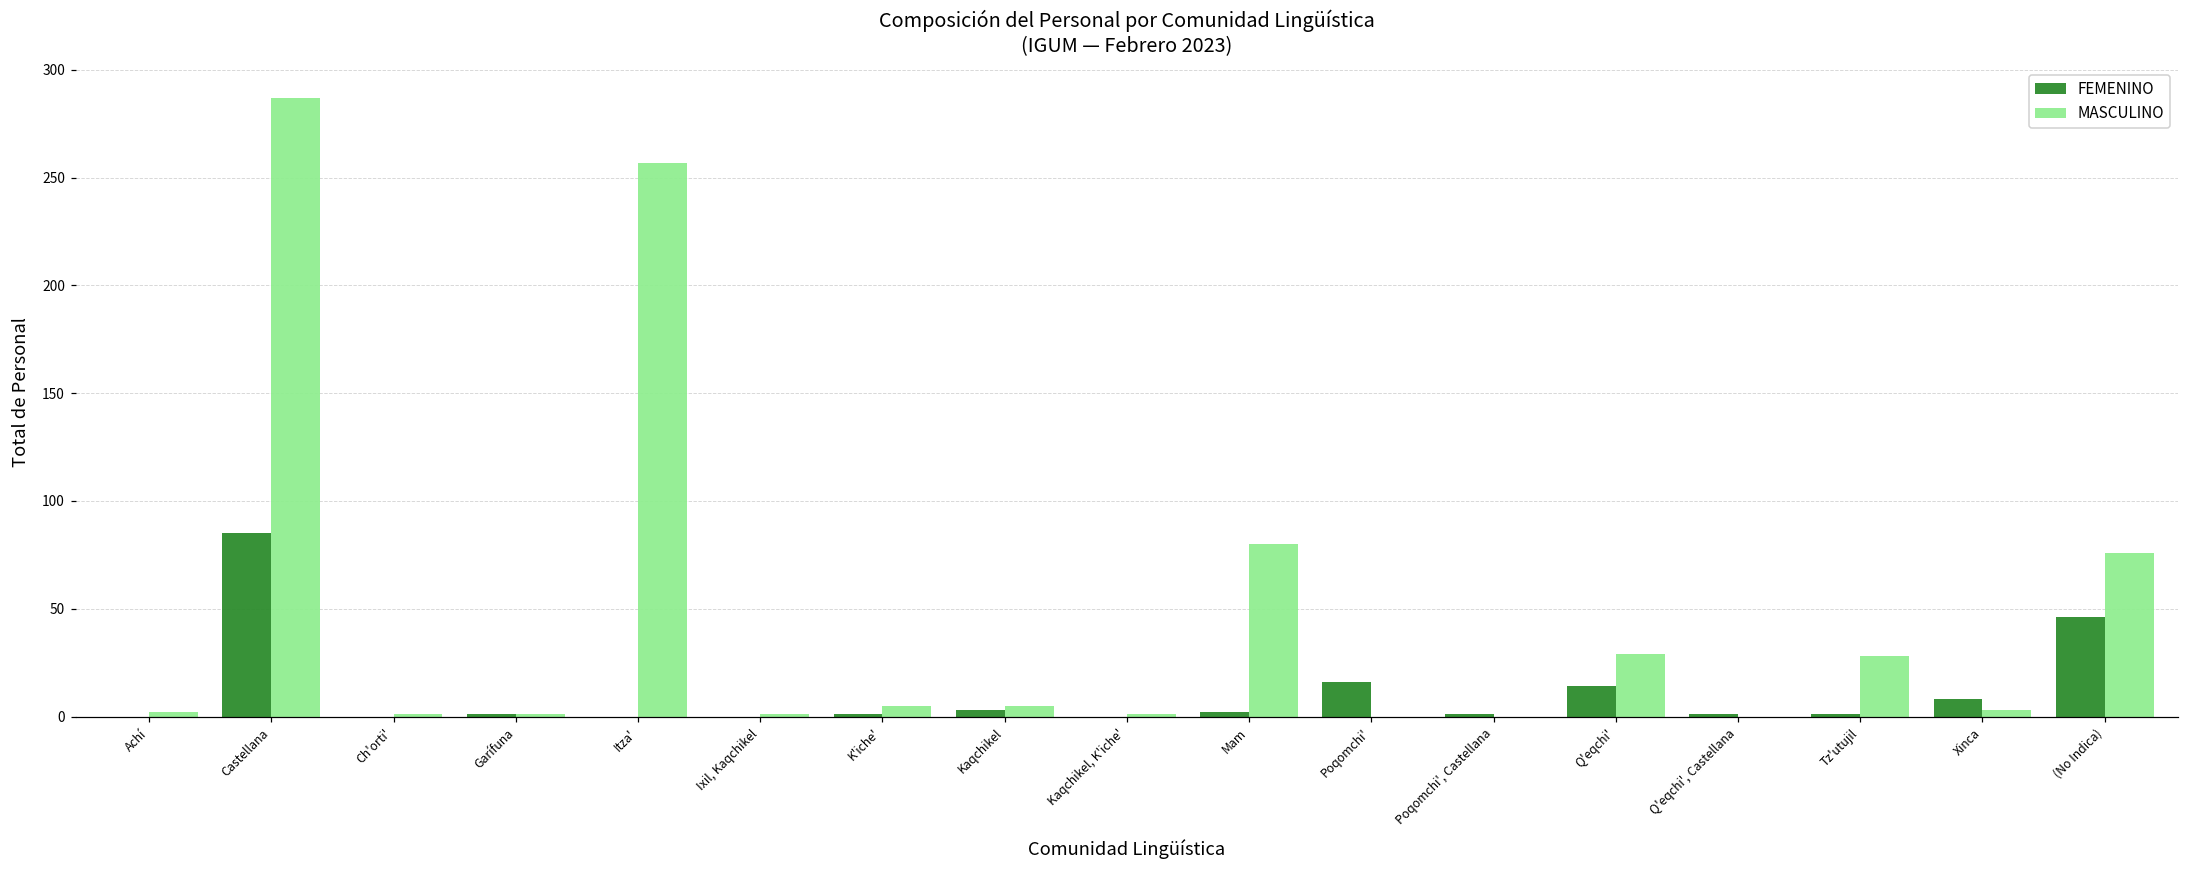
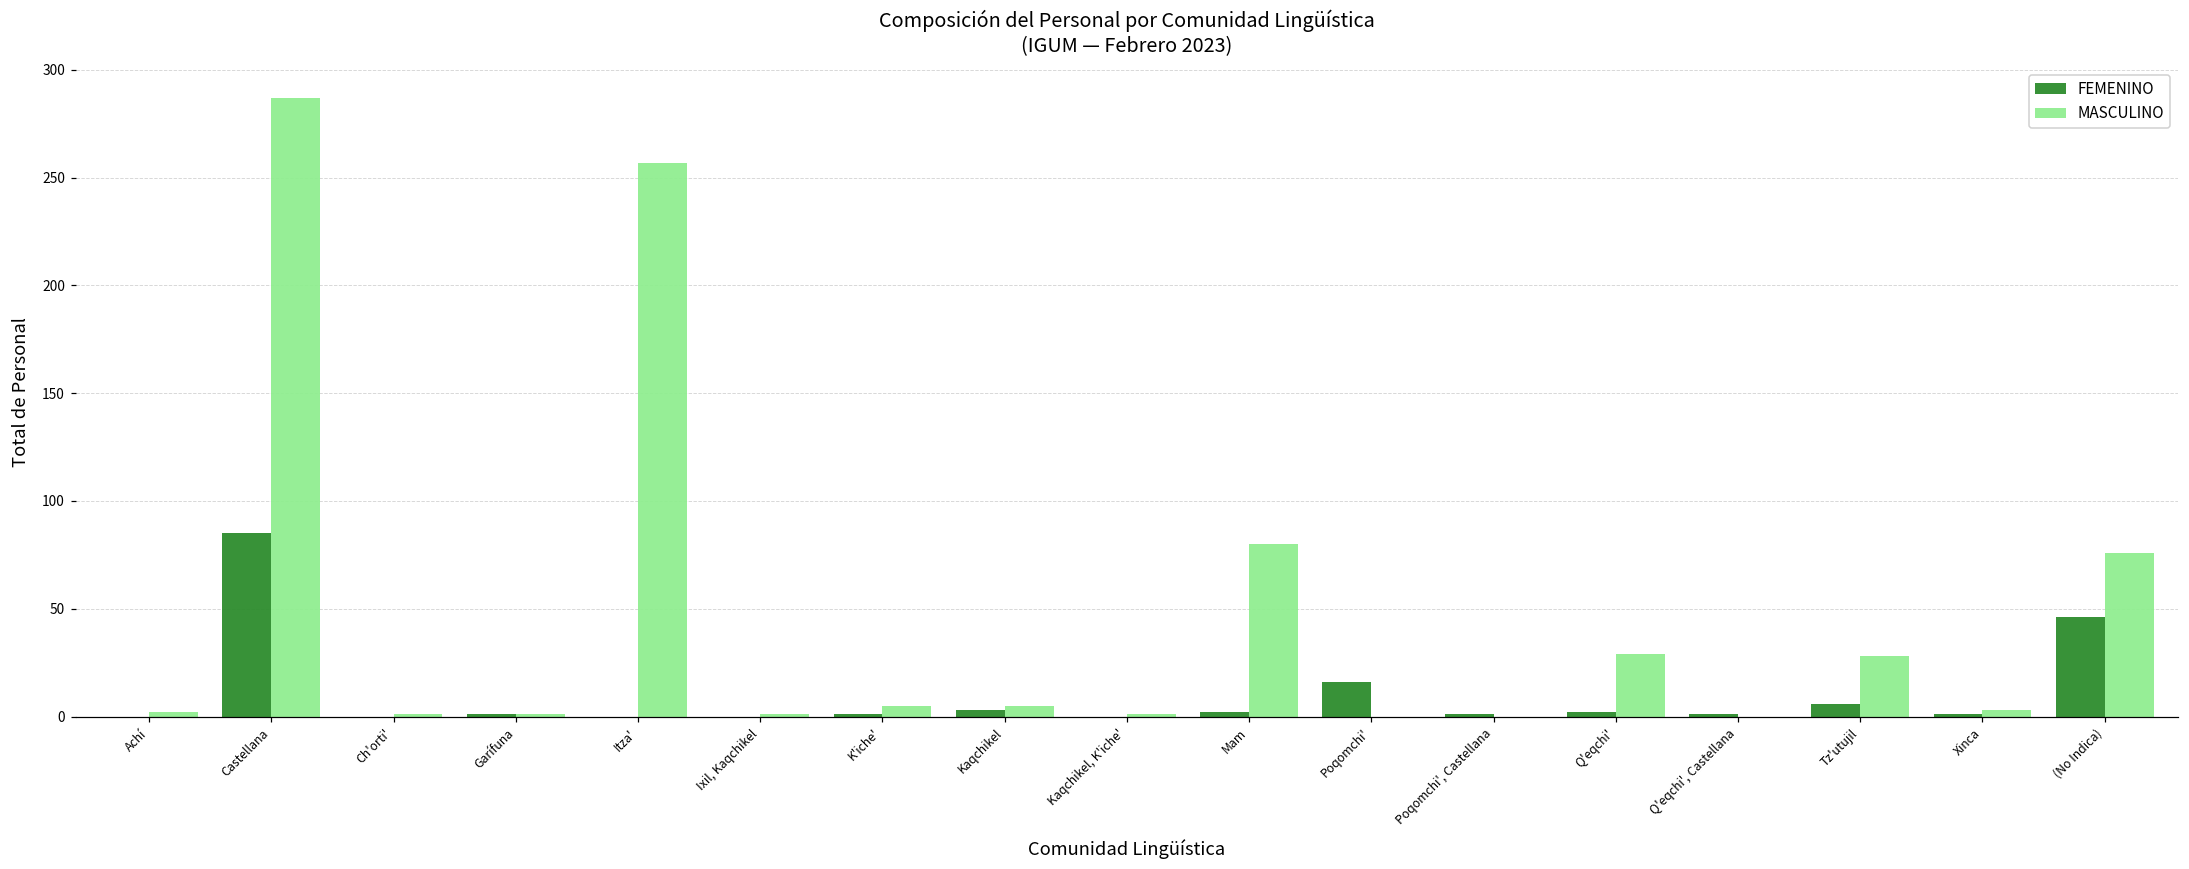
FEMENINO, Q'eqchi': 14 -> 2
FEMENINO, Tz'utujil: 1 -> 6
FEMENINO, Xinca: 8 -> 1
